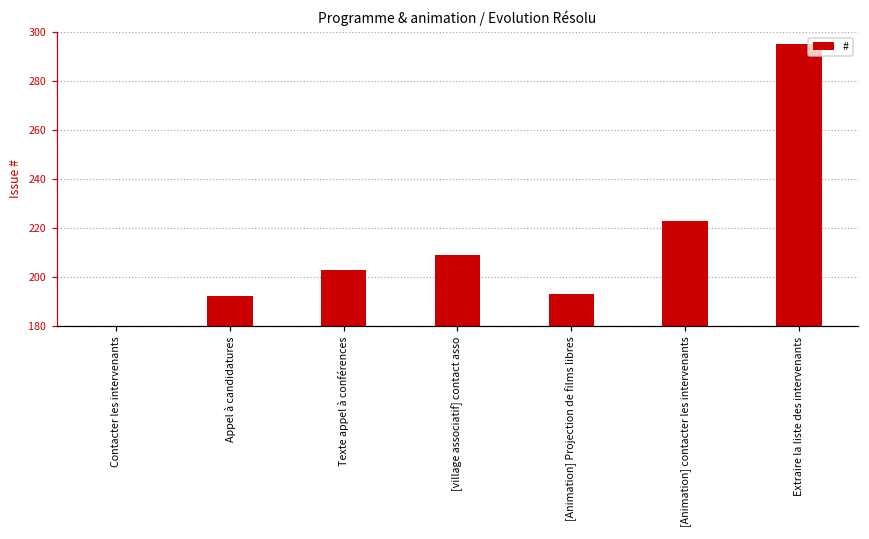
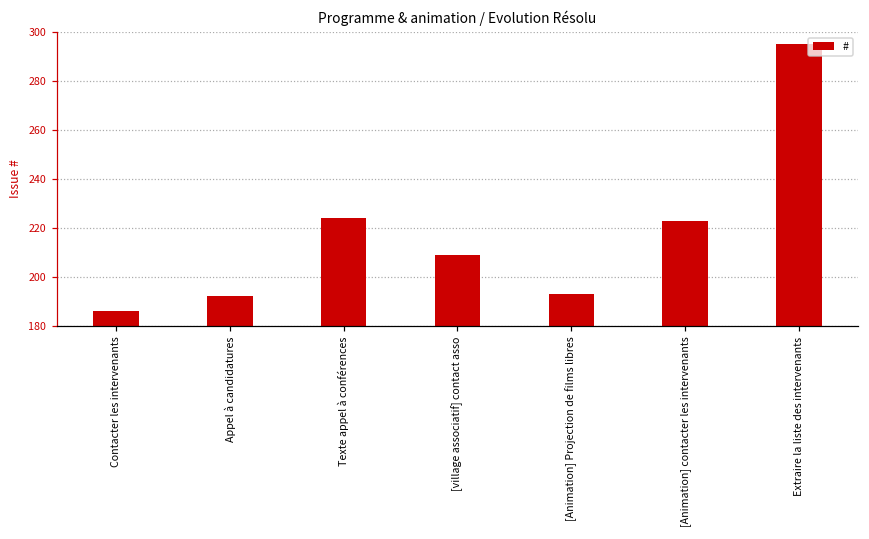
Contacter les intervenants: 180 -> 186
Texte appel à conférences: 203 -> 224
